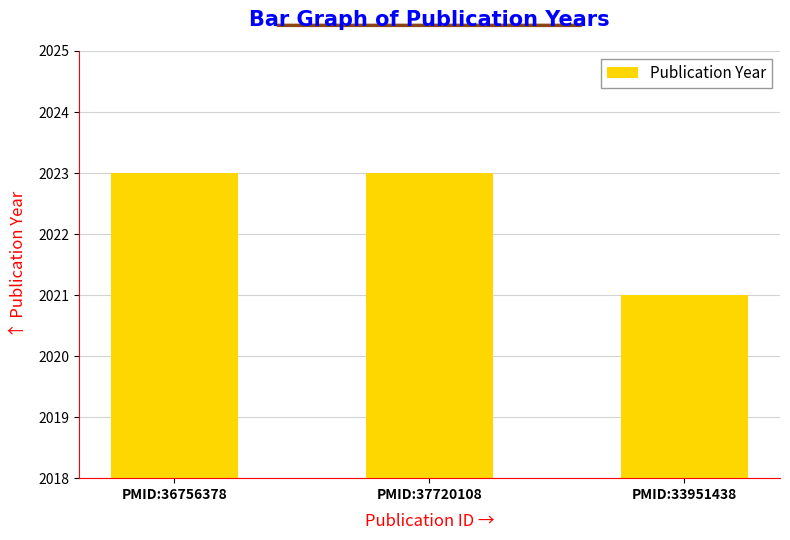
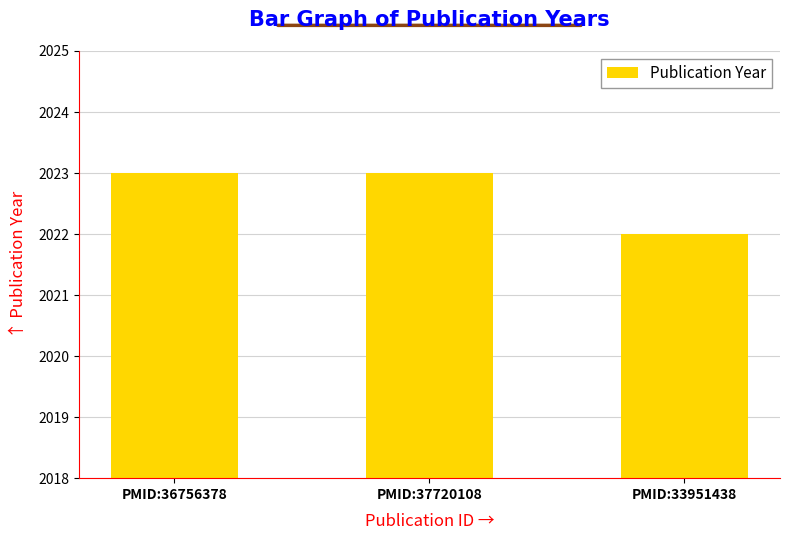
PMID:33951438: 2021 -> 2022
